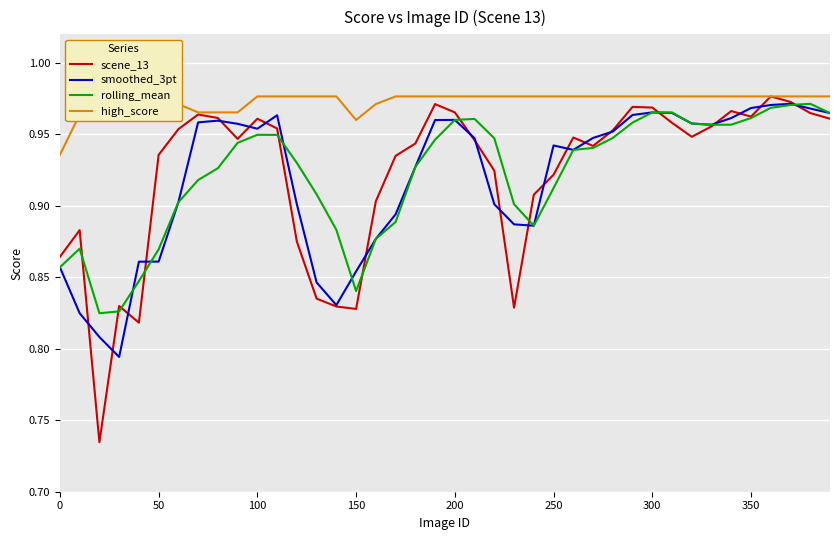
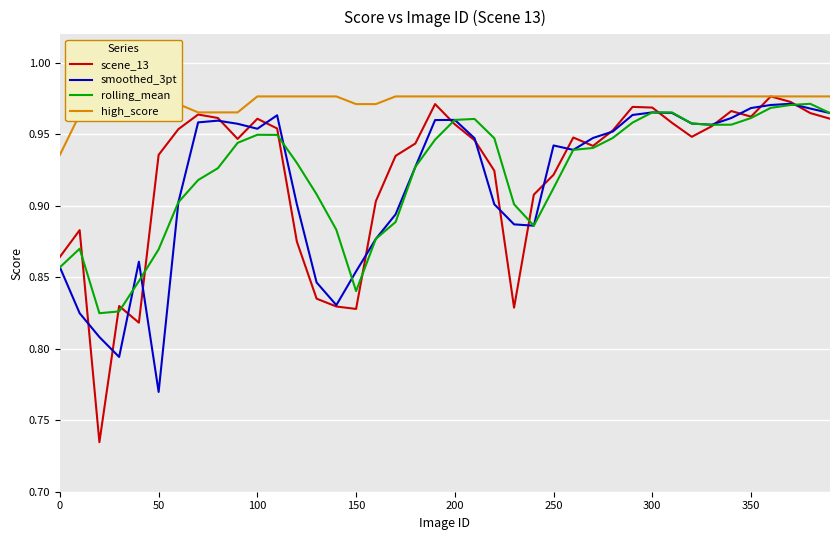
smoothed_3pt, 50: 0.861 -> 0.770
high_score, 150: 0.960 -> 0.971
scene_13, 200: 0.965 -> 0.957
